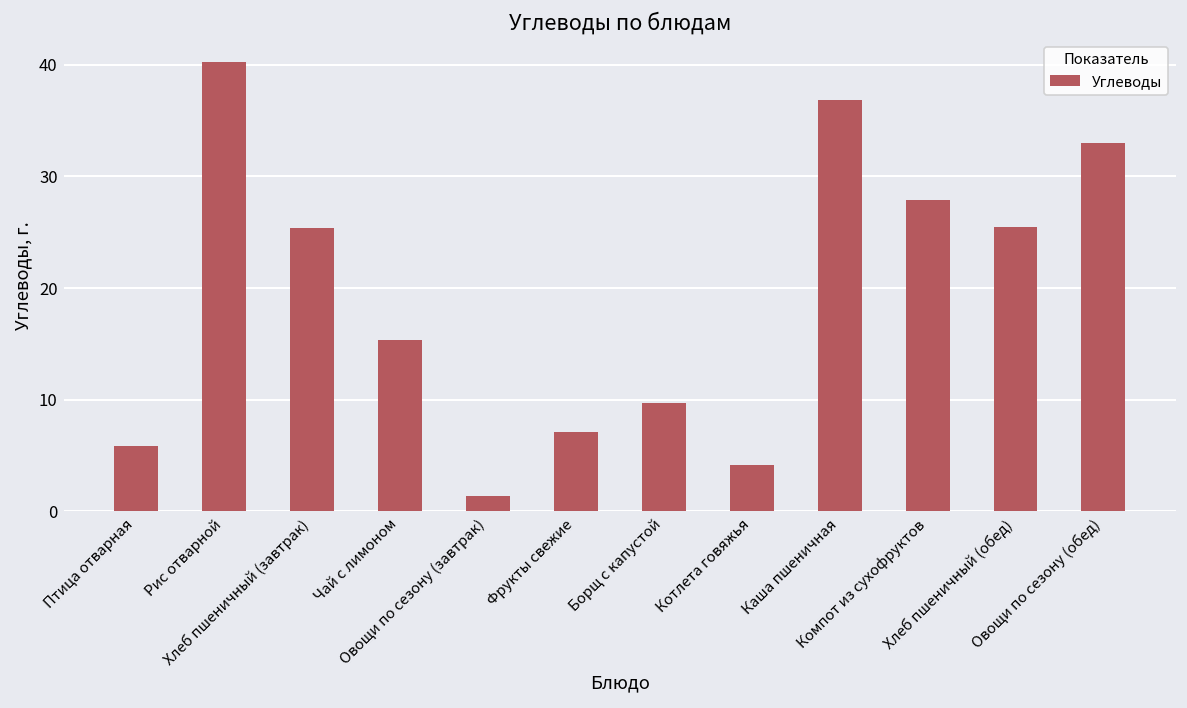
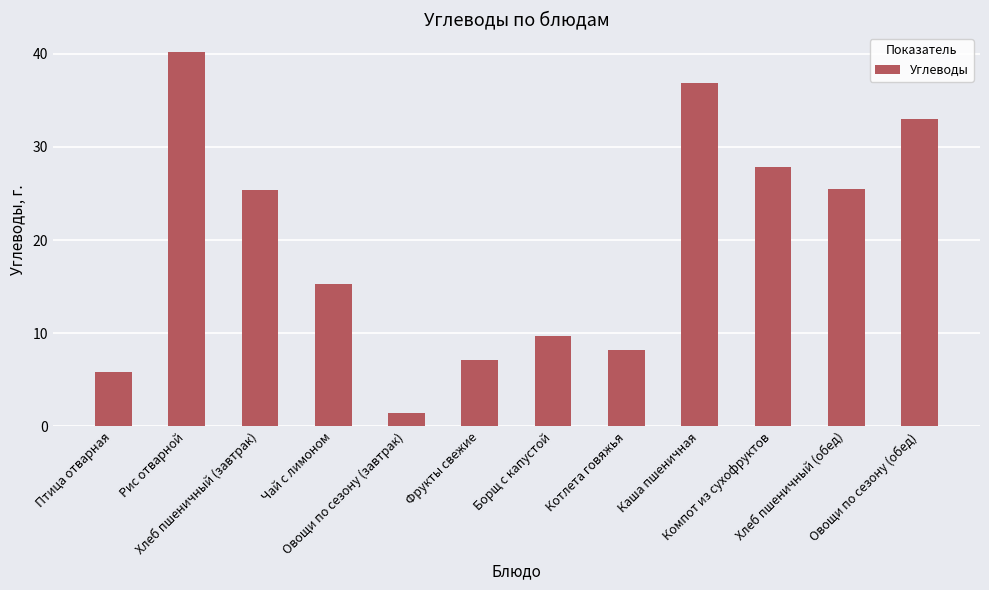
Котлета говяжья: 4 -> 8
